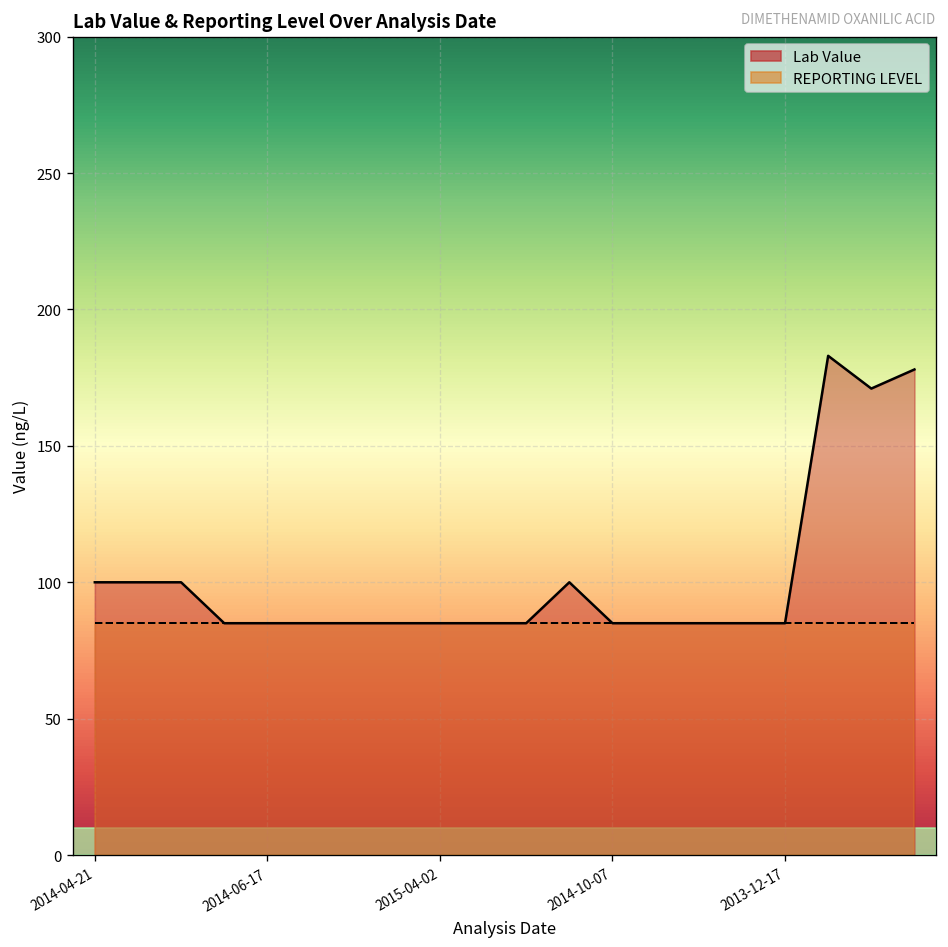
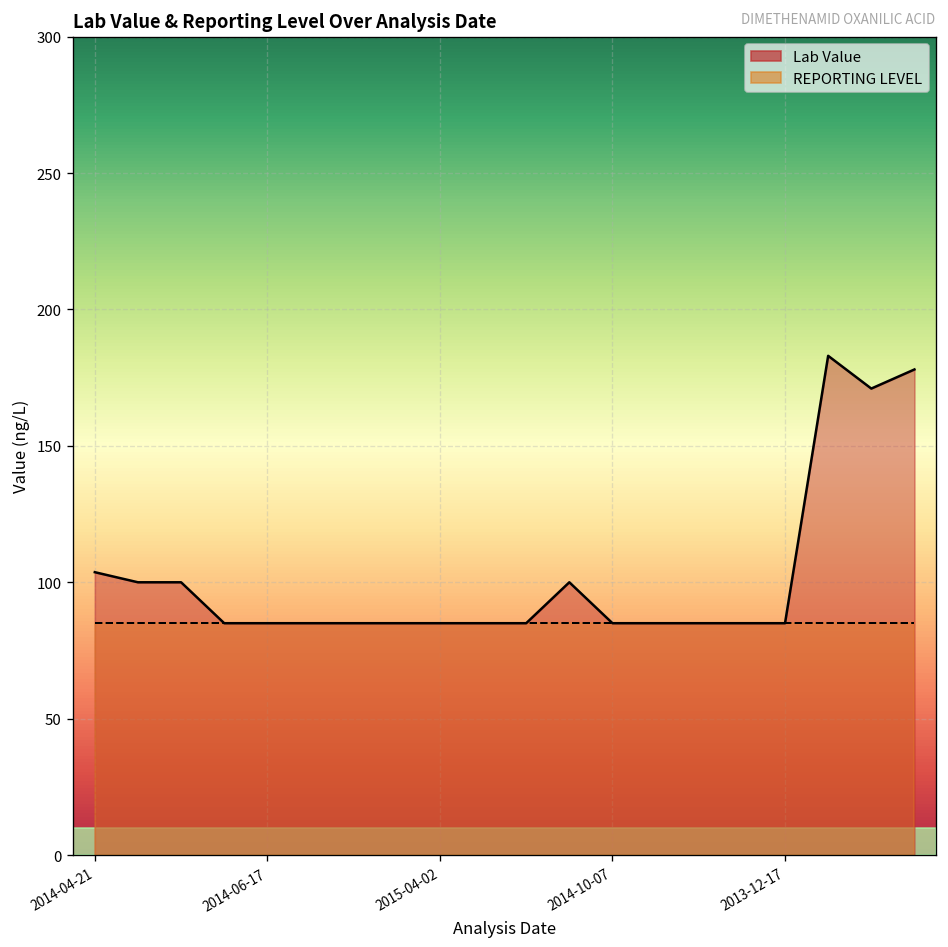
Lab Value, 2014-04-21: 100 -> 104
